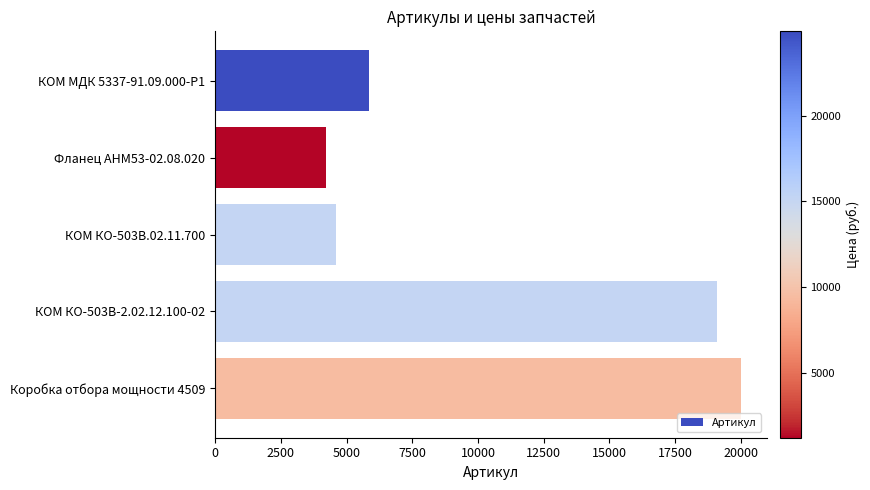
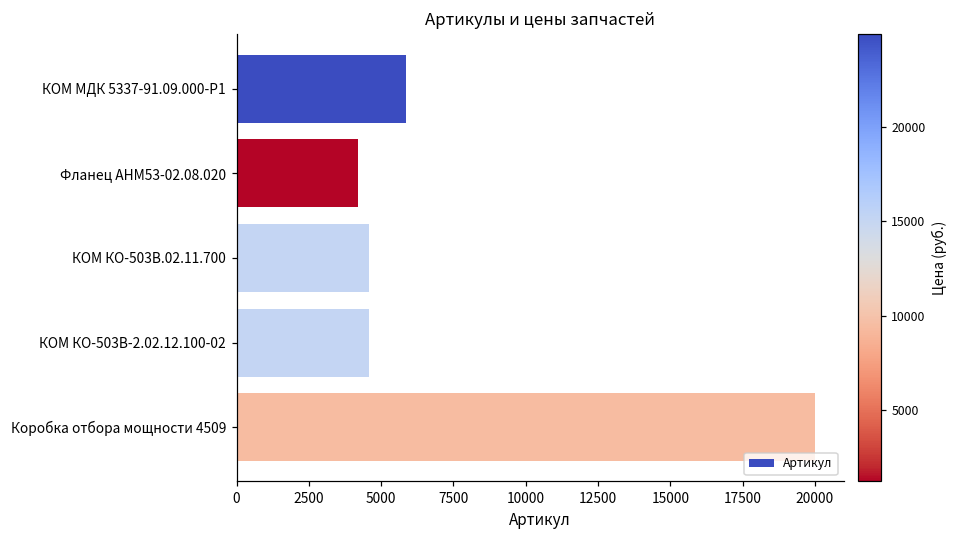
КОМ КО-503В-2.02.12.100-02: 19100 -> 4600
